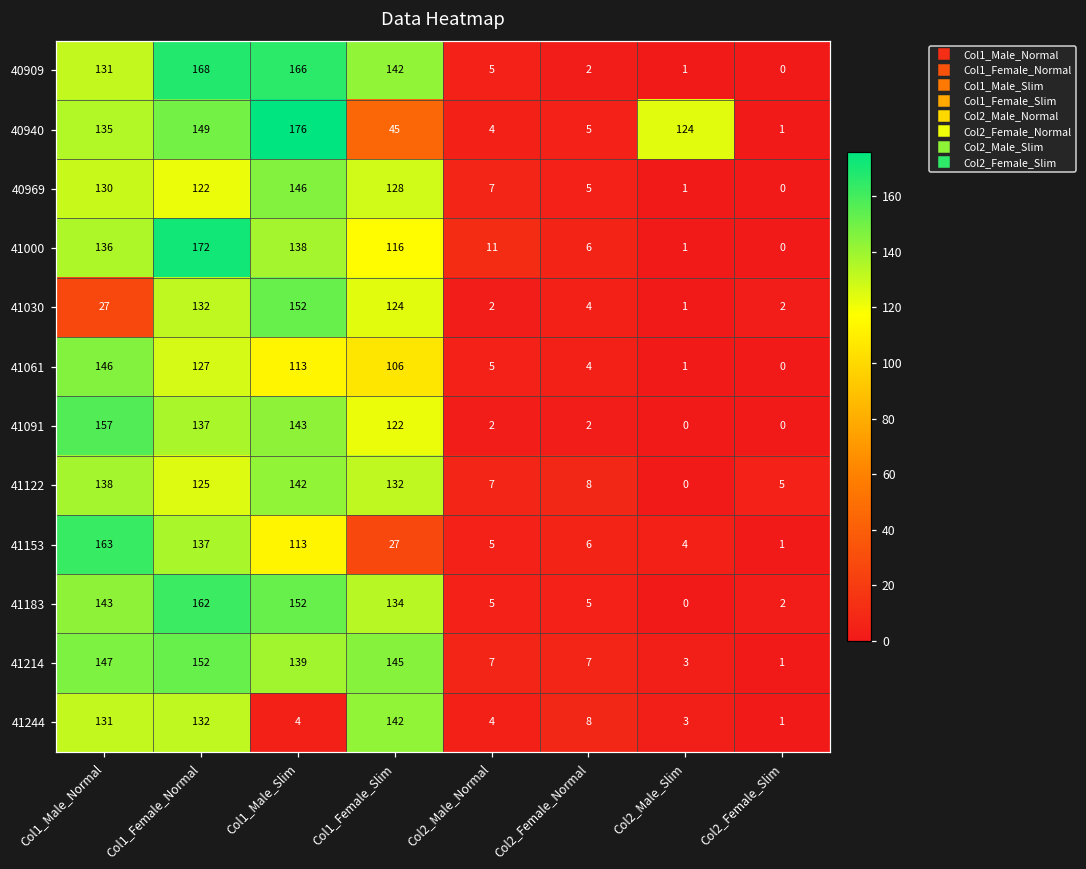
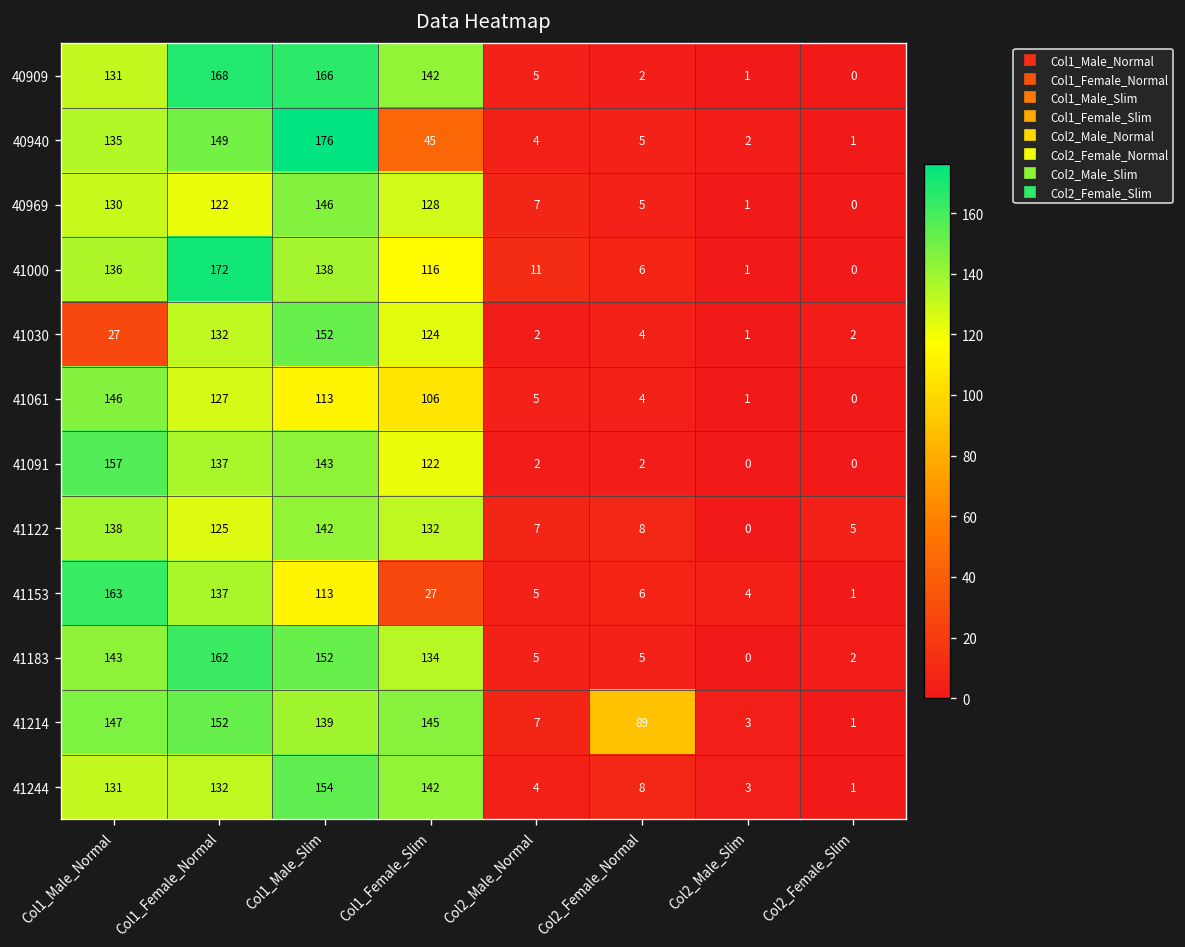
40940, Col2_Male_Slim: 124 -> 2
41214, Col2_Female_Normal: 7 -> 89
41244, Col1_Male_Slim: 4 -> 154
